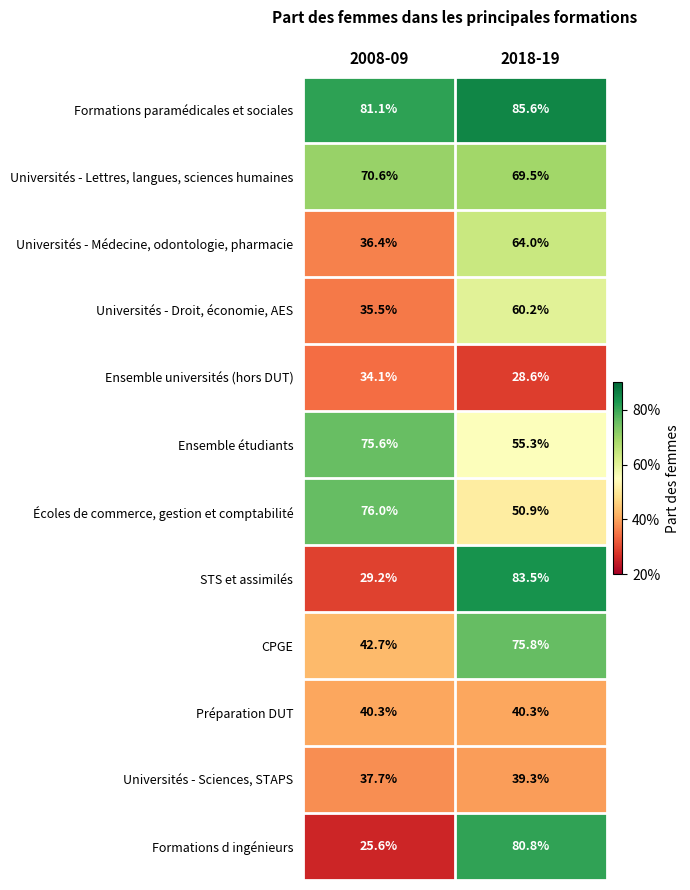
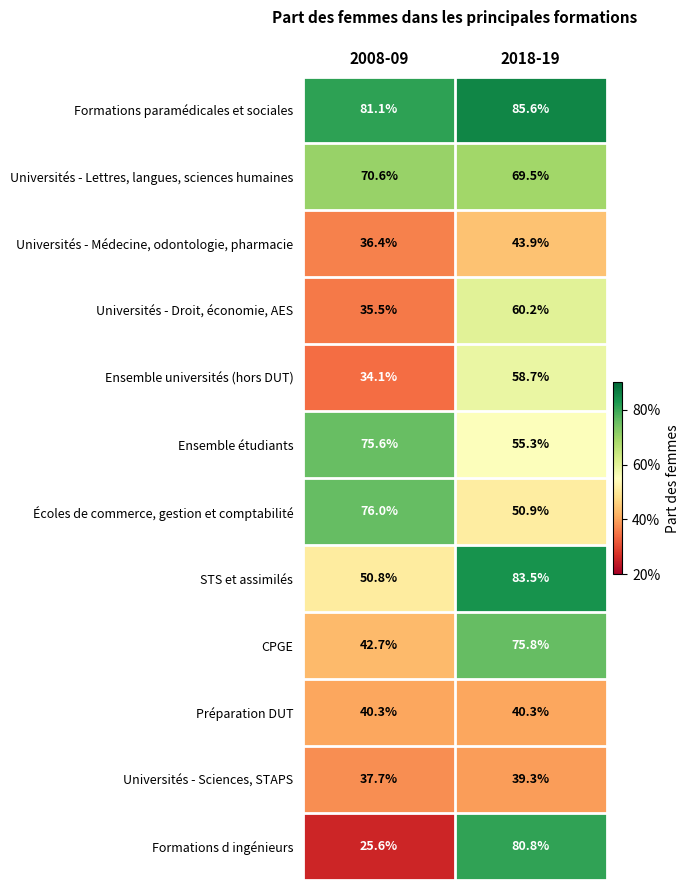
Universités - Médecine, odontologie, pharmacie, 2018-19: 64.0% -> 43.9%
Ensemble universités (hors DUT), 2018-19: 28.6% -> 58.7%
STS et assimilés, 2008-09: 29.2% -> 50.8%
